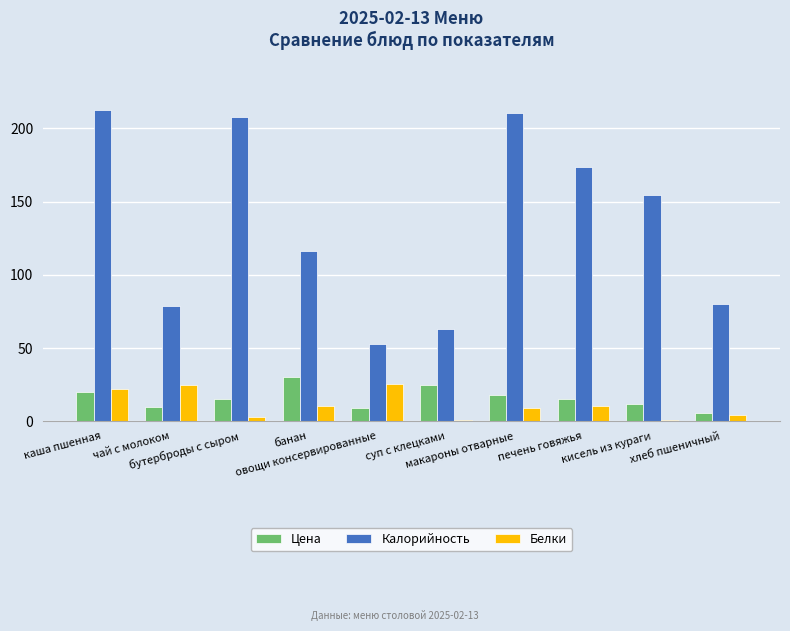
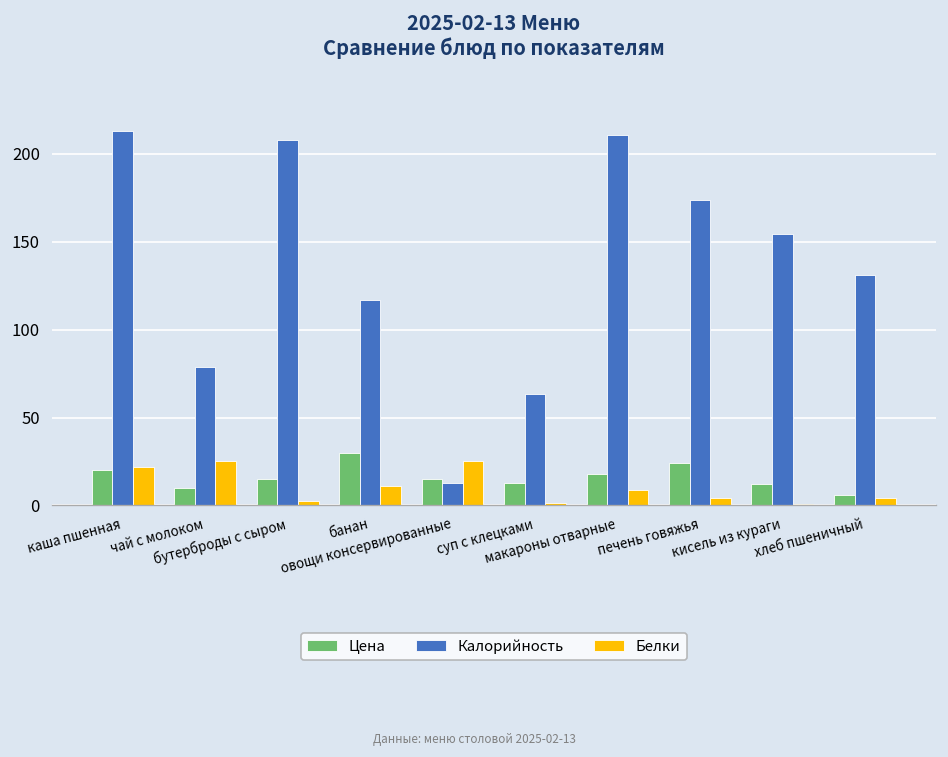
Цена, овощи консервированные: 9 -> 15
Калорийность, овощи консервированные: 53 -> 13
Цена, суп с клецками: 25 -> 13
Цена, печень говяжья: 15 -> 24
Белки, печень говяжья: 10 -> 4
Калорийность, хлеб пшеничный: 80 -> 131
